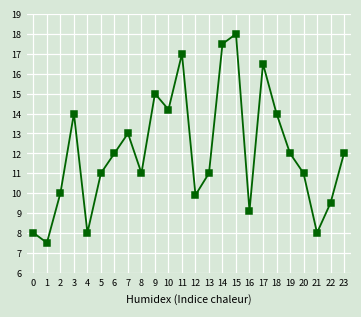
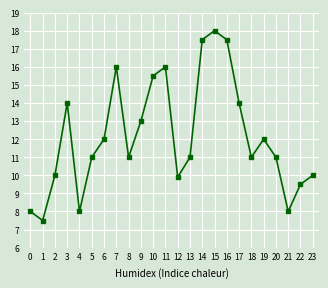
7: 13 -> 16
9: 15 -> 13
10: 14.2 -> 15.5
11: 17 -> 16
16: 9.1 -> 17.5
17: 16.5 -> 14.0
18: 14 -> 11
23: 12 -> 10
